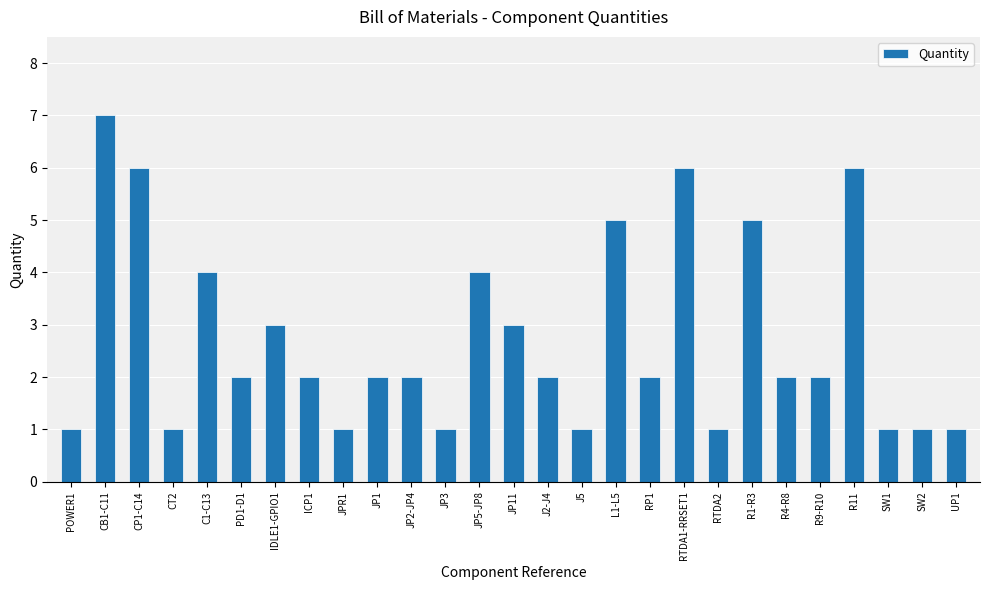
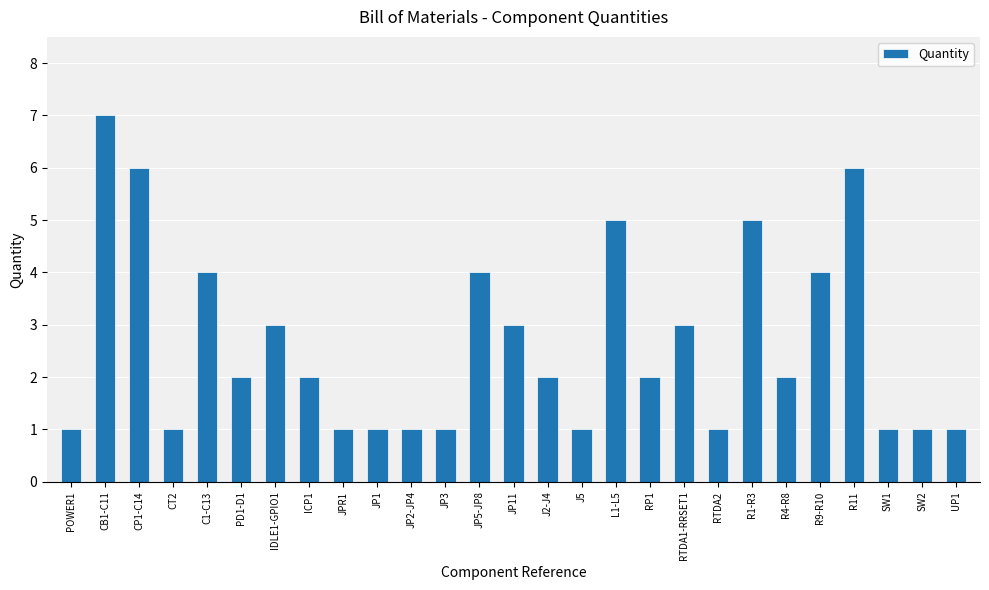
JP1: 2 -> 1
JP2-JP4: 2 -> 1
RTDA1-RRSET1: 6 -> 3
R9-R10: 2 -> 4
